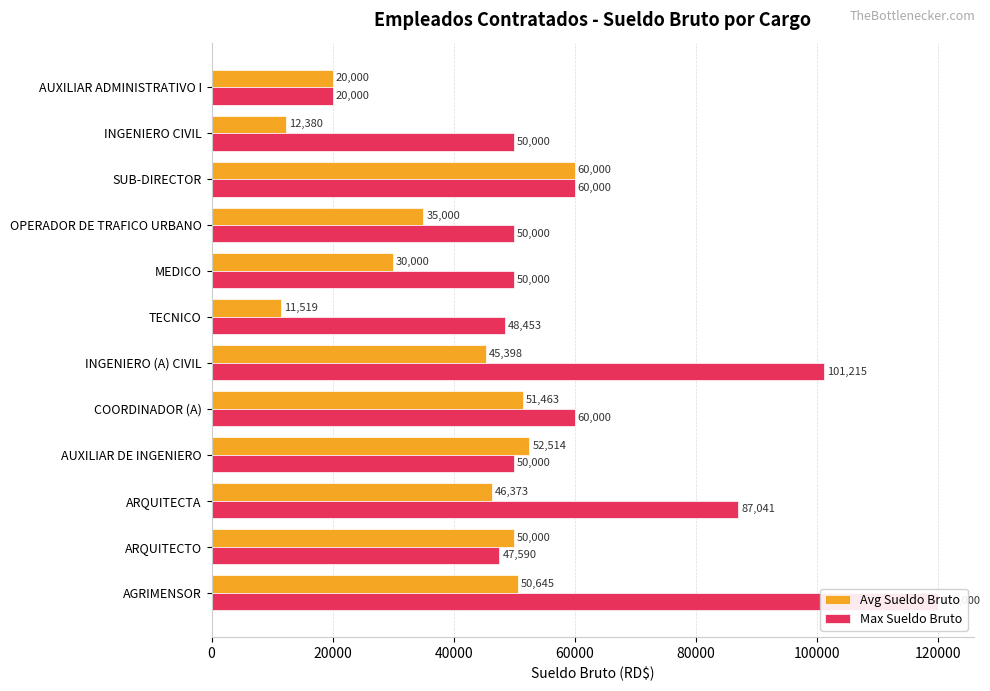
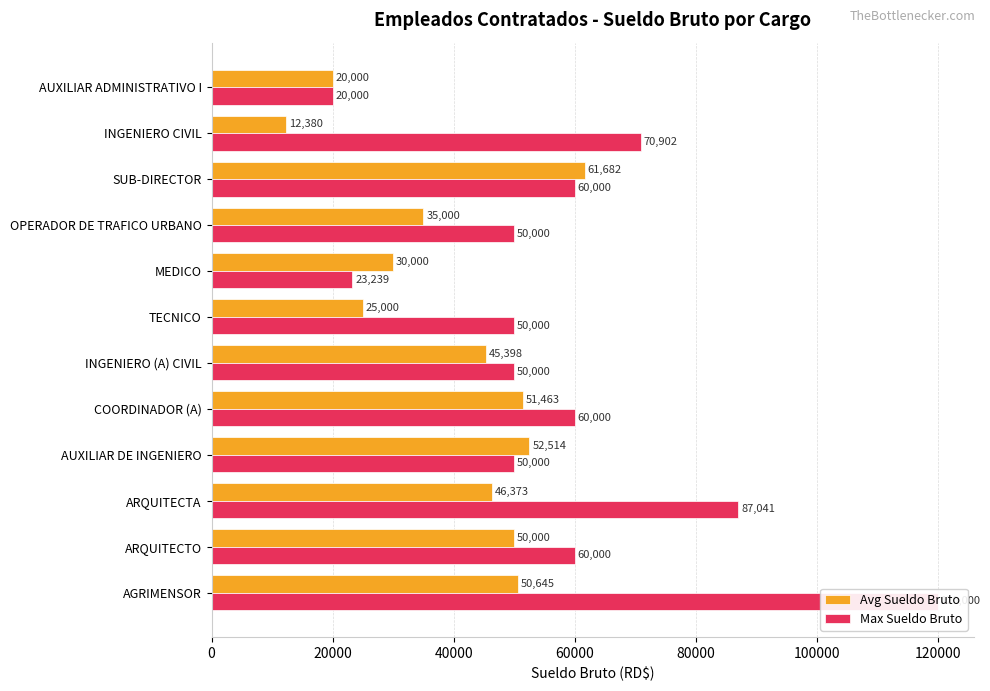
Max Sueldo Bruto, INGENIERO CIVIL: 50,000 -> 70,902
Avg Sueldo Bruto, SUB-DIRECTOR: 60,000 -> 61,682
Max Sueldo Bruto, MEDICO: 50,000 -> 23,239
Avg Sueldo Bruto, TECNICO: 11,519 -> 25,000
Max Sueldo Bruto, TECNICO: 48,453 -> 50,000
Max Sueldo Bruto, INGENIERO (A) CIVIL: 101,215 -> 50,000
Max Sueldo Bruto, ARQUITECTO: 47,590 -> 60,000
